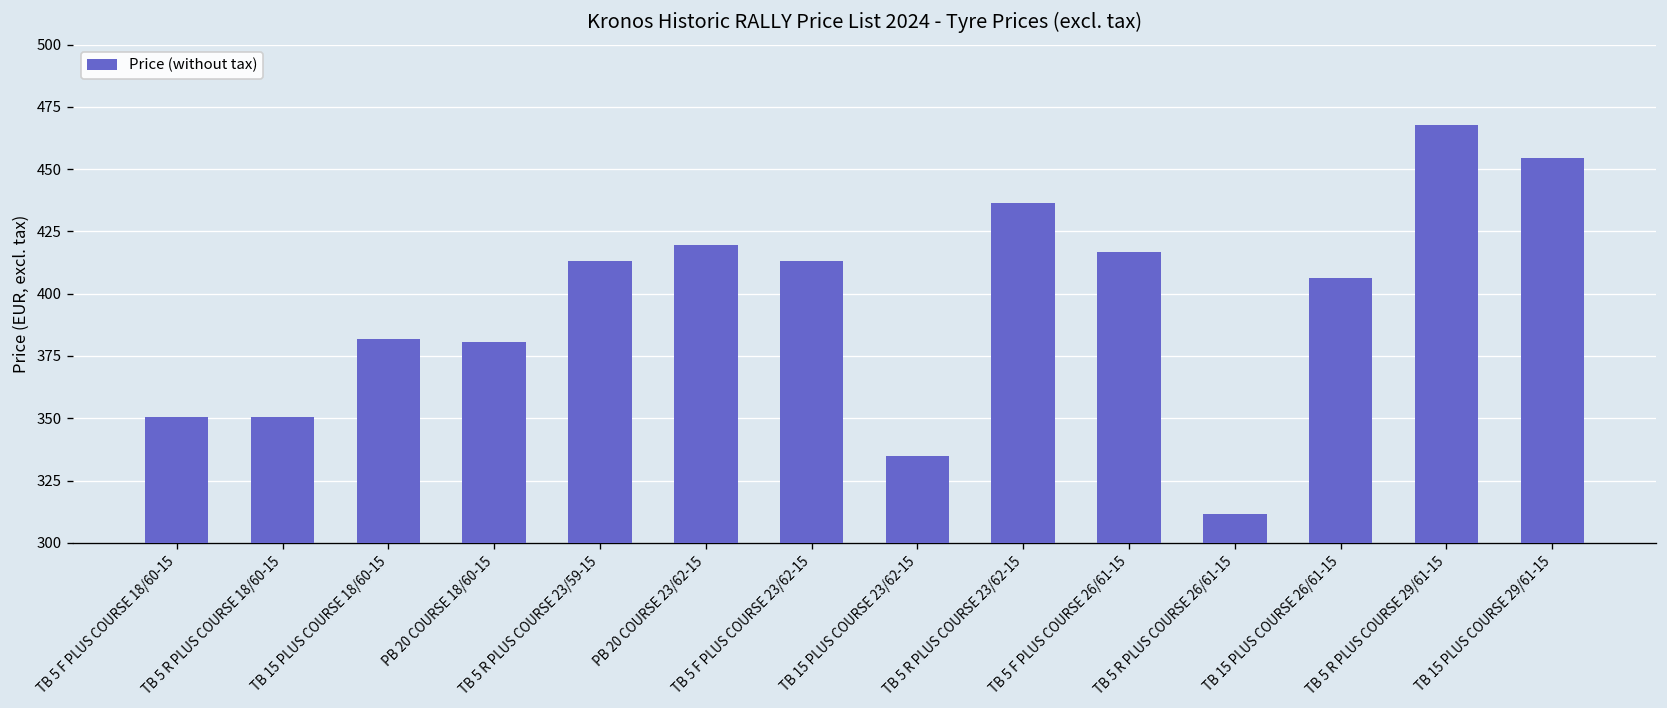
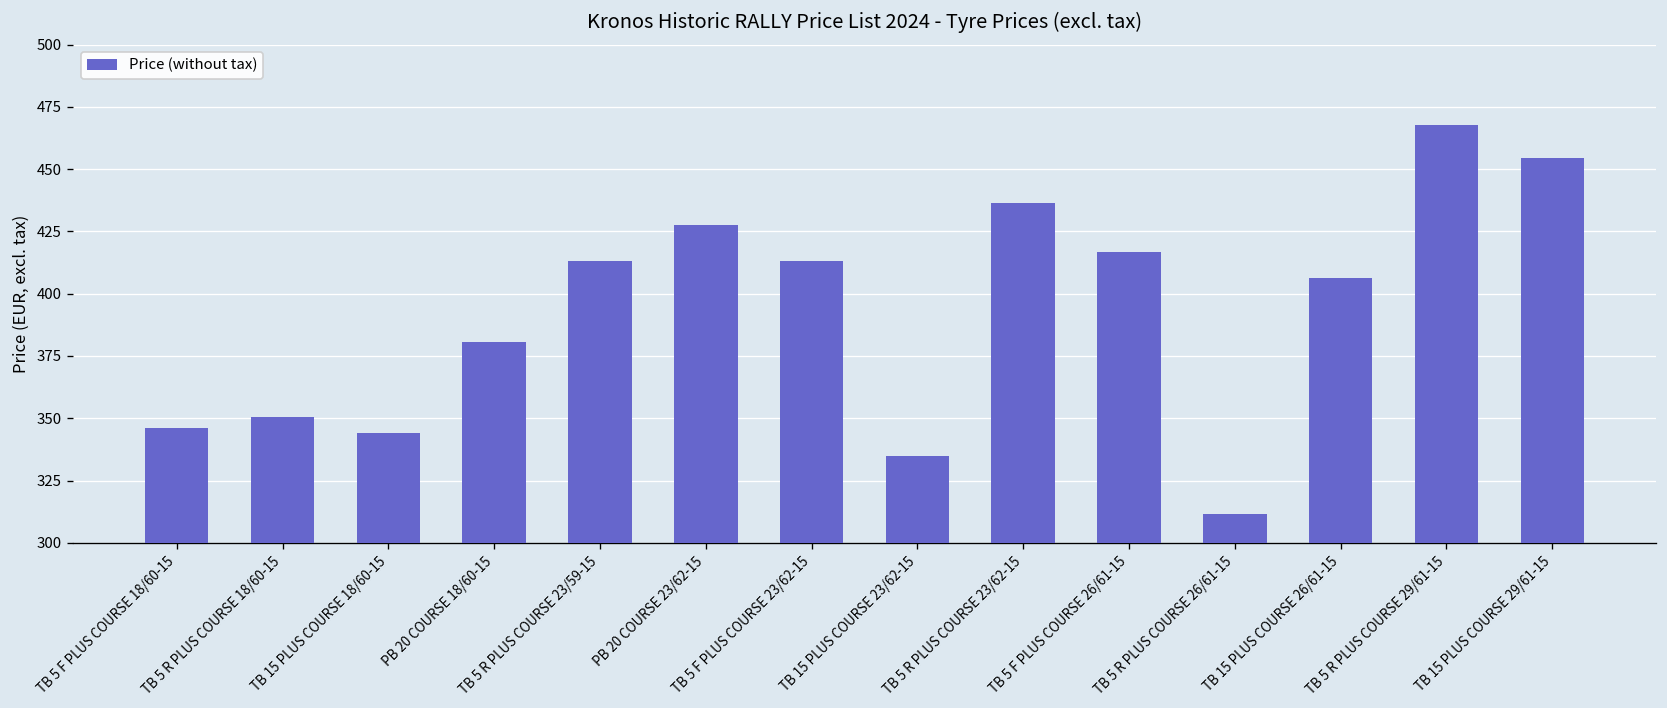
TB 5 F PLUS COURSE 18/60-15: 351 -> 346
TB 15 PLUS COURSE 18/60-15: 382 -> 344
PB 20 COURSE 23/62-15: 419 -> 427
